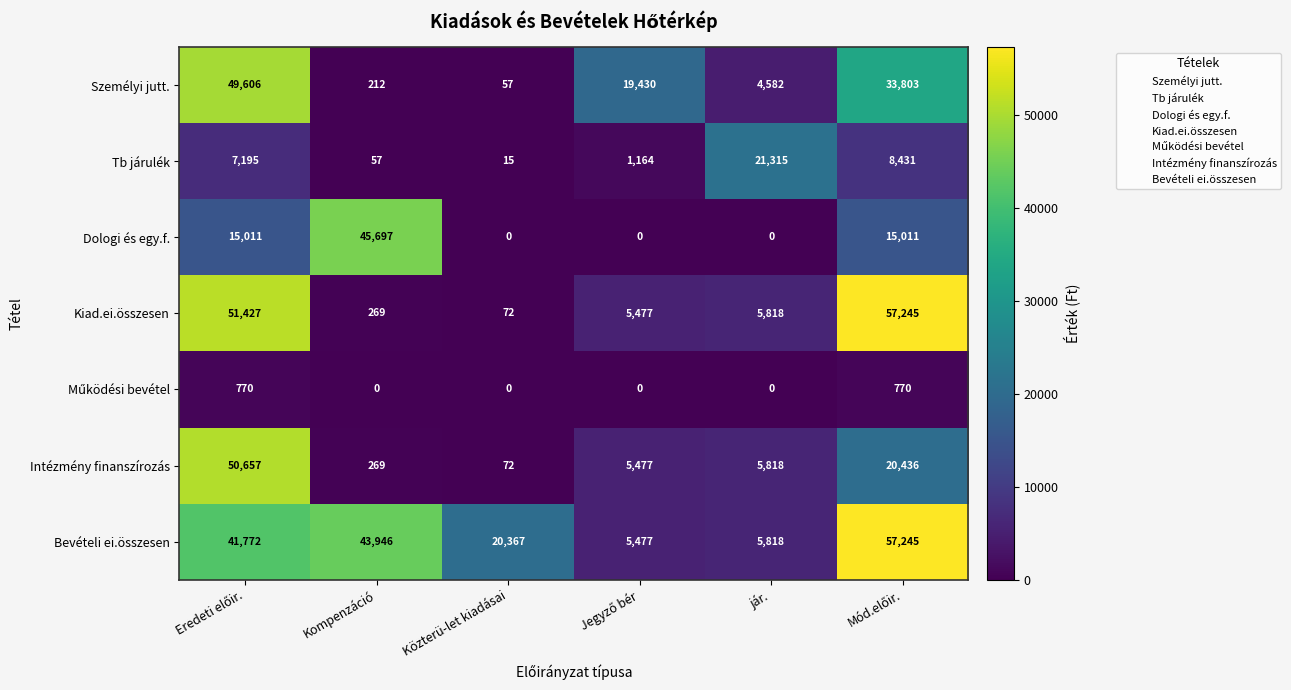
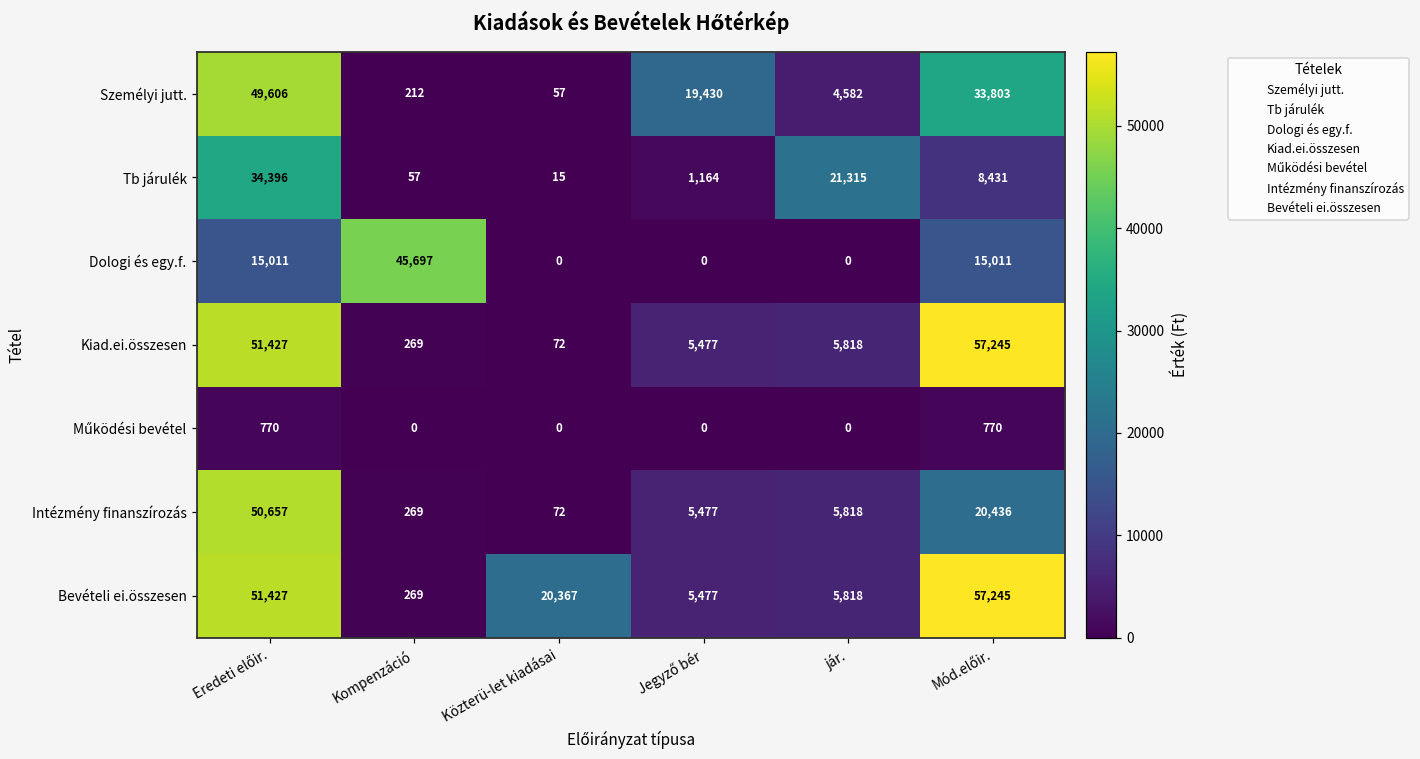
Tb járulék, Eredeti előir.: 7,195 -> 34,396
Bevételi ei.összesen, Eredeti előir.: 41,772 -> 51,427
Bevételi ei.összesen, Kompenzáció: 43,946 -> 269
